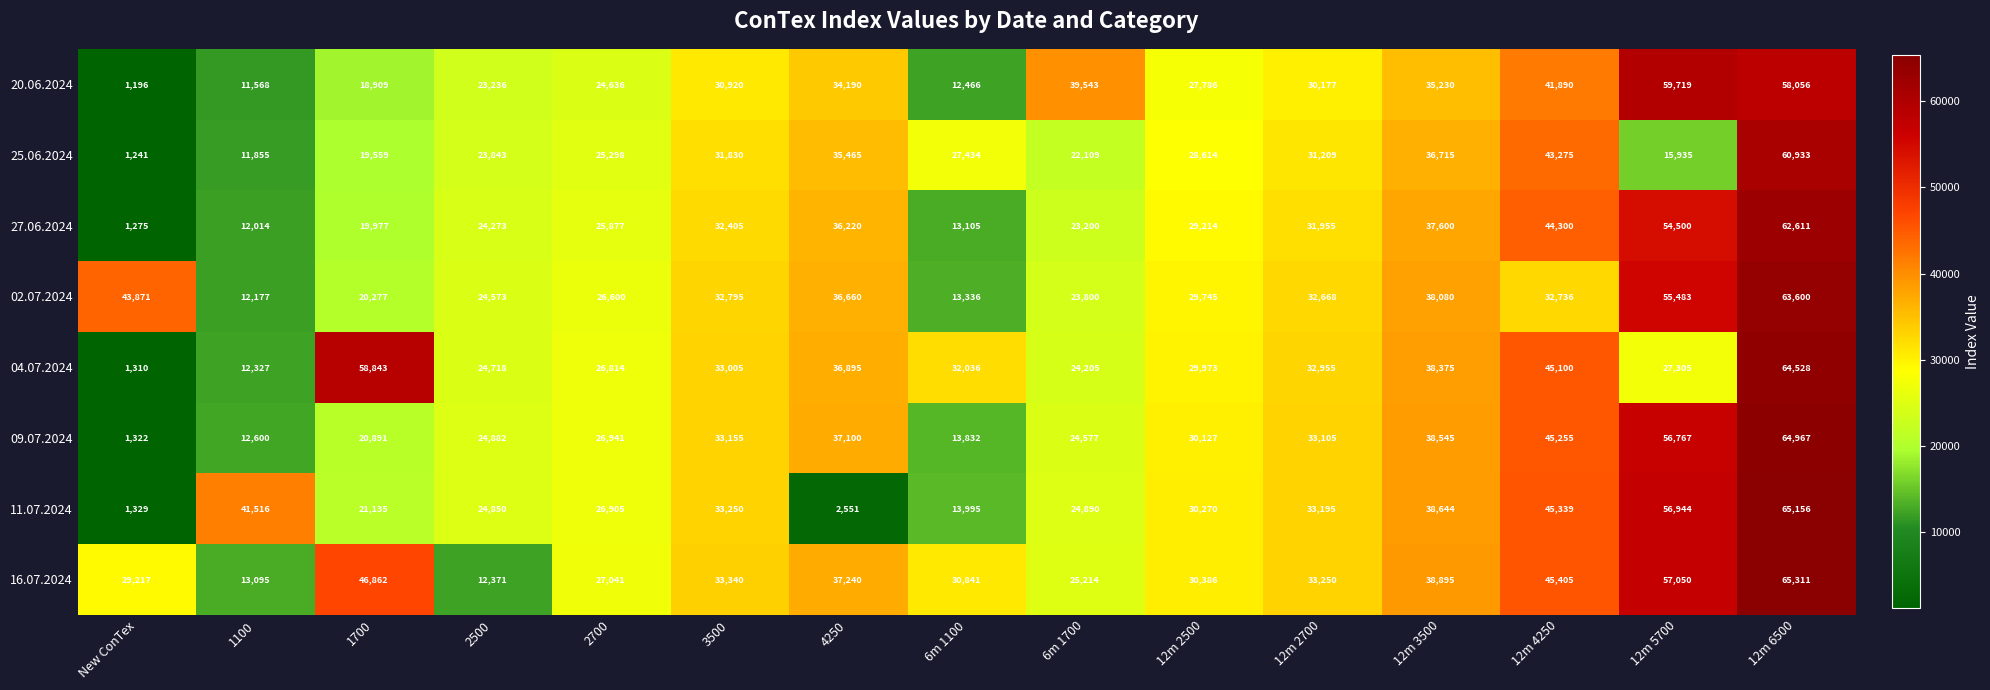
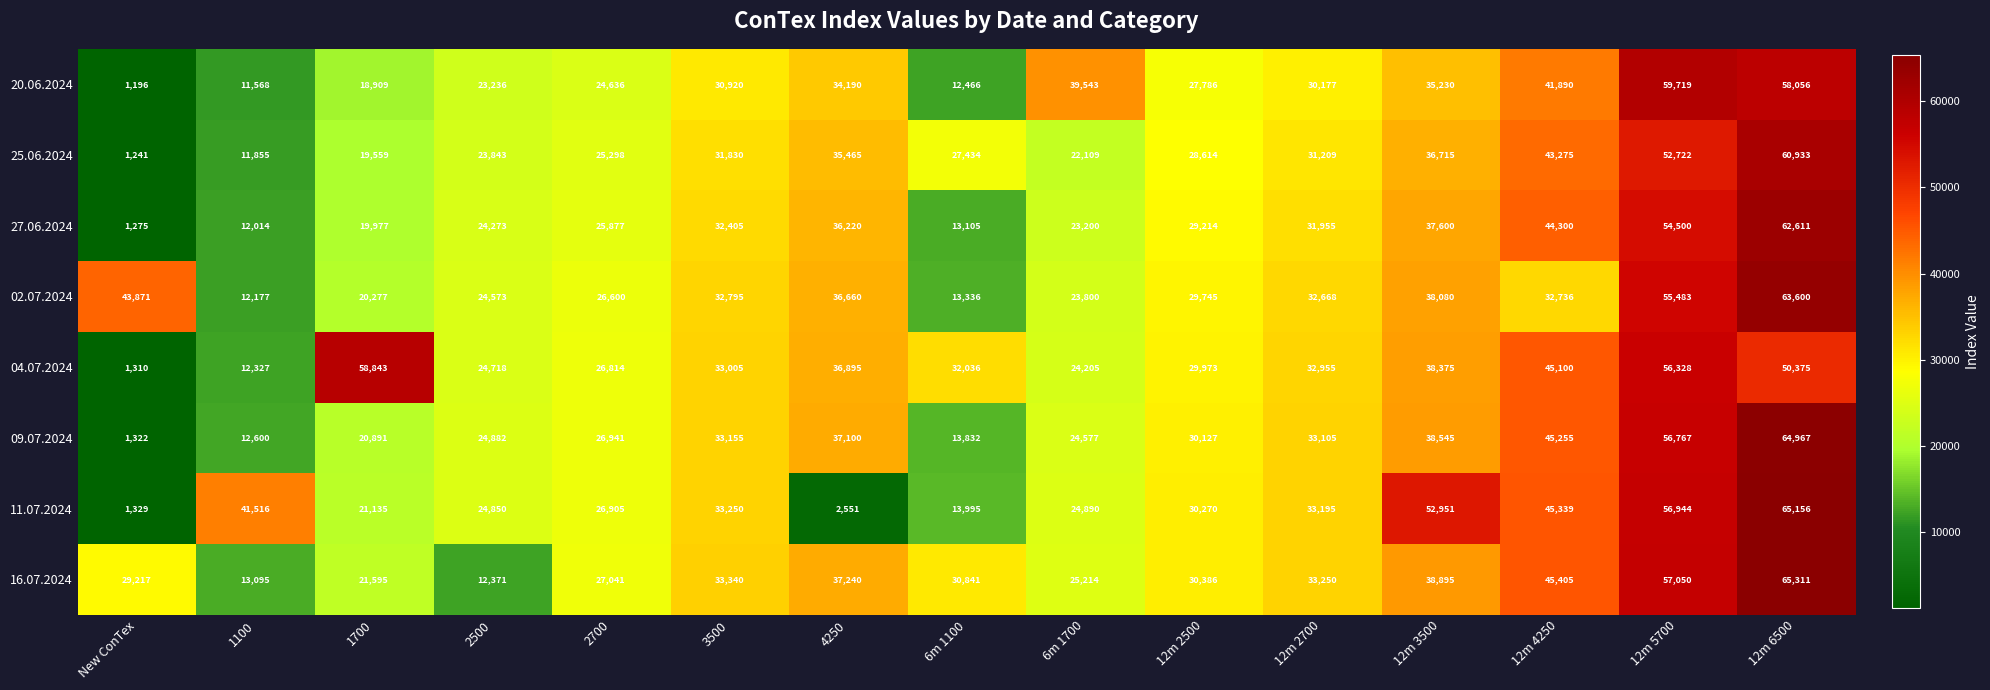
25.06.2024, 12m 5700: 15,935 -> 52,722
04.07.2024, 12m 5700: 27,305 -> 56,328
04.07.2024, 12m 6500: 64,528 -> 50,375
11.07.2024, 12m 3500: 38,644 -> 52,951
16.07.2024, 1700: 46,862 -> 21,595
